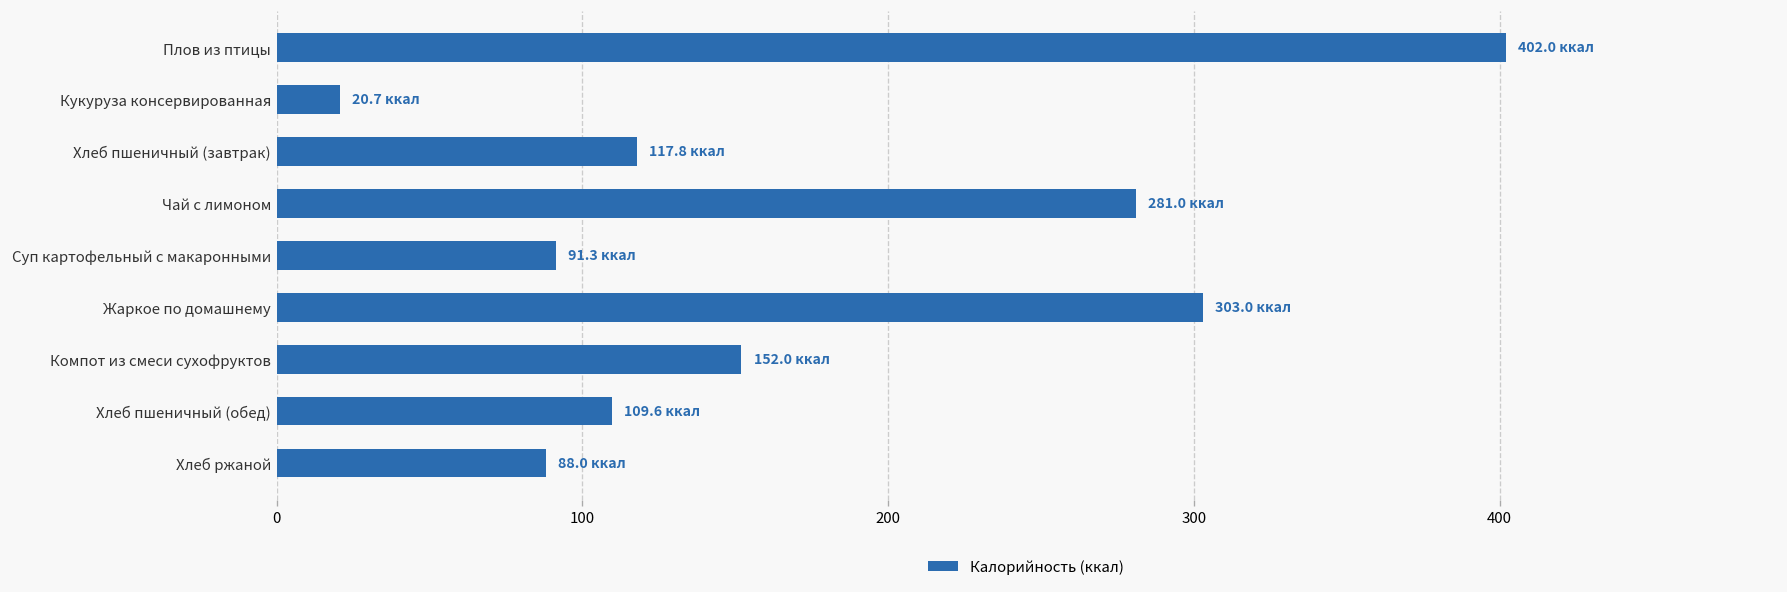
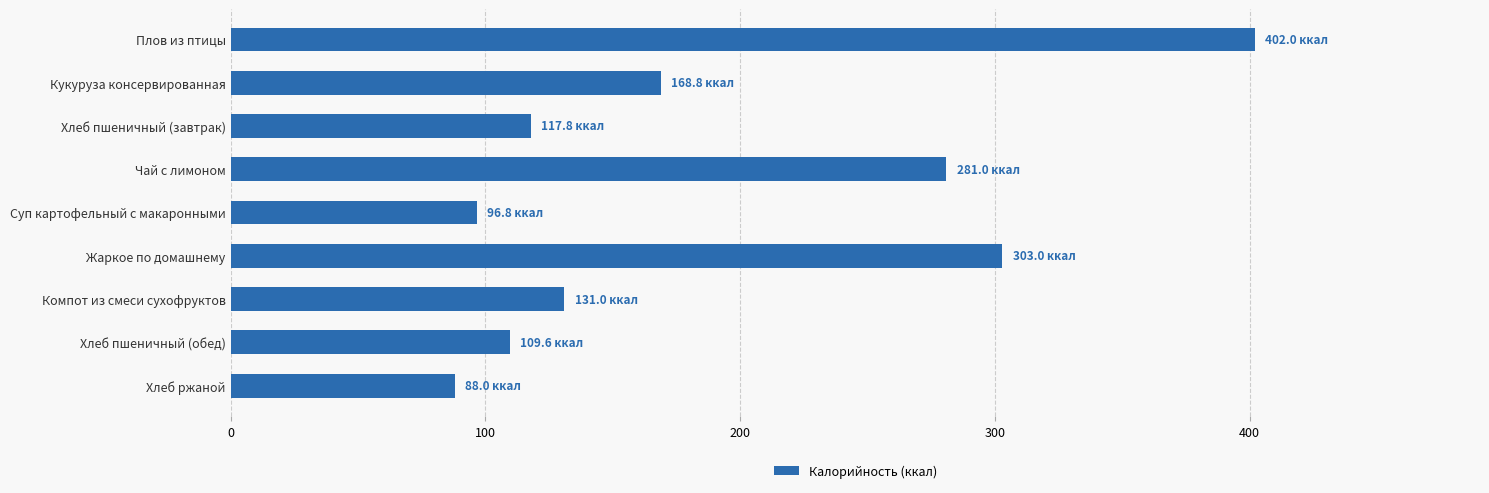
Кукуруза консервированная: 20.7 -> 168.8
Суп картофельный с макаронными: 91.3 -> 96.8
Компот из смеси сухофруктов: 152.0 -> 131.0
